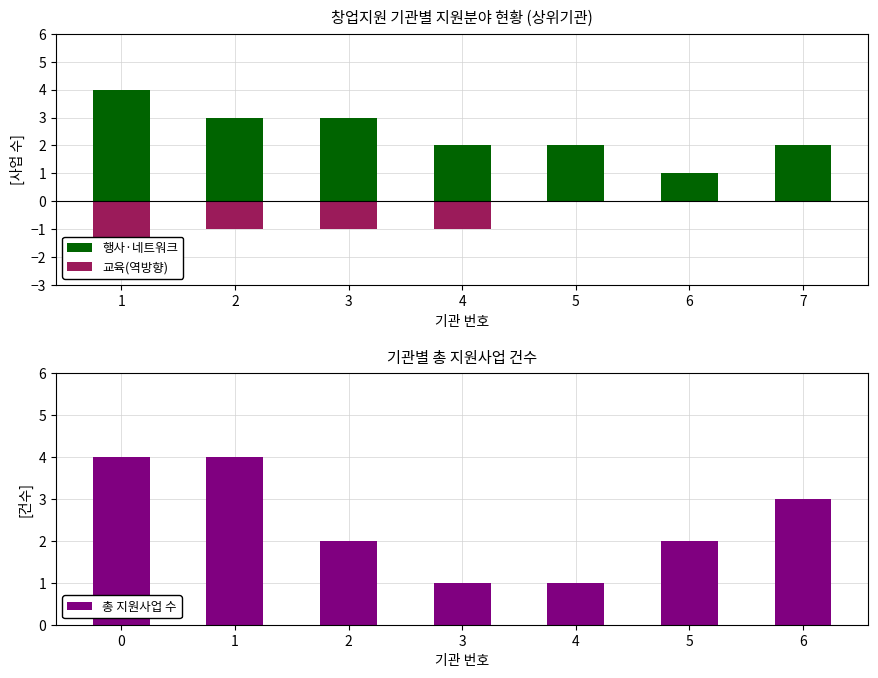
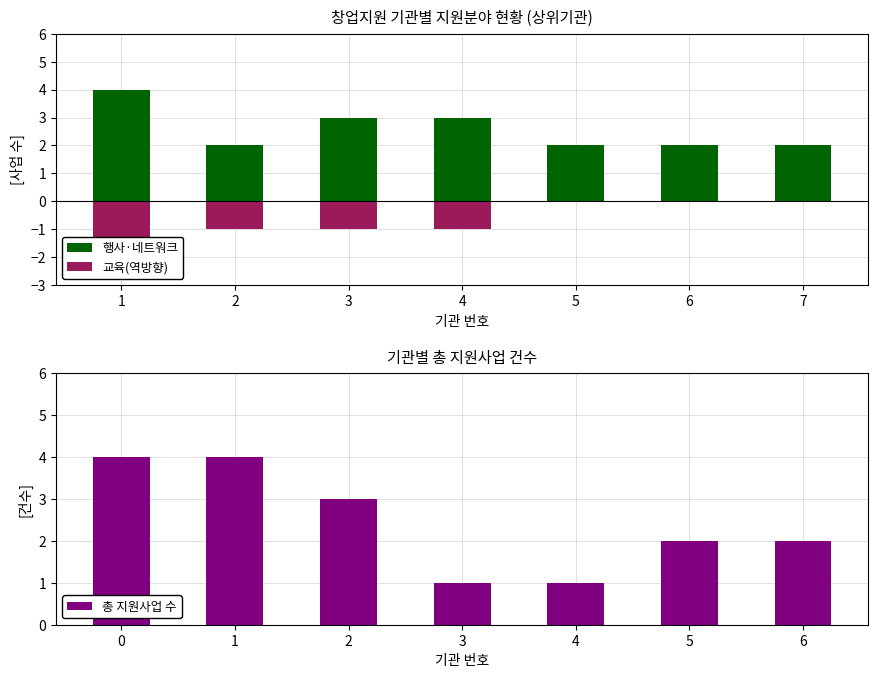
창업지원 기관별 지원분야 현황 (상위기관), 행사·네트워크, 2: 3 -> 2
창업지원 기관별 지원분야 현황 (상위기관), 행사·네트워크, 4: 2 -> 3
창업지원 기관별 지원분야 현황 (상위기관), 행사·네트워크, 6: 1 -> 2
기관별 총 지원사업 건수, 2: 2 -> 3
기관별 총 지원사업 건수, 6: 3 -> 2
